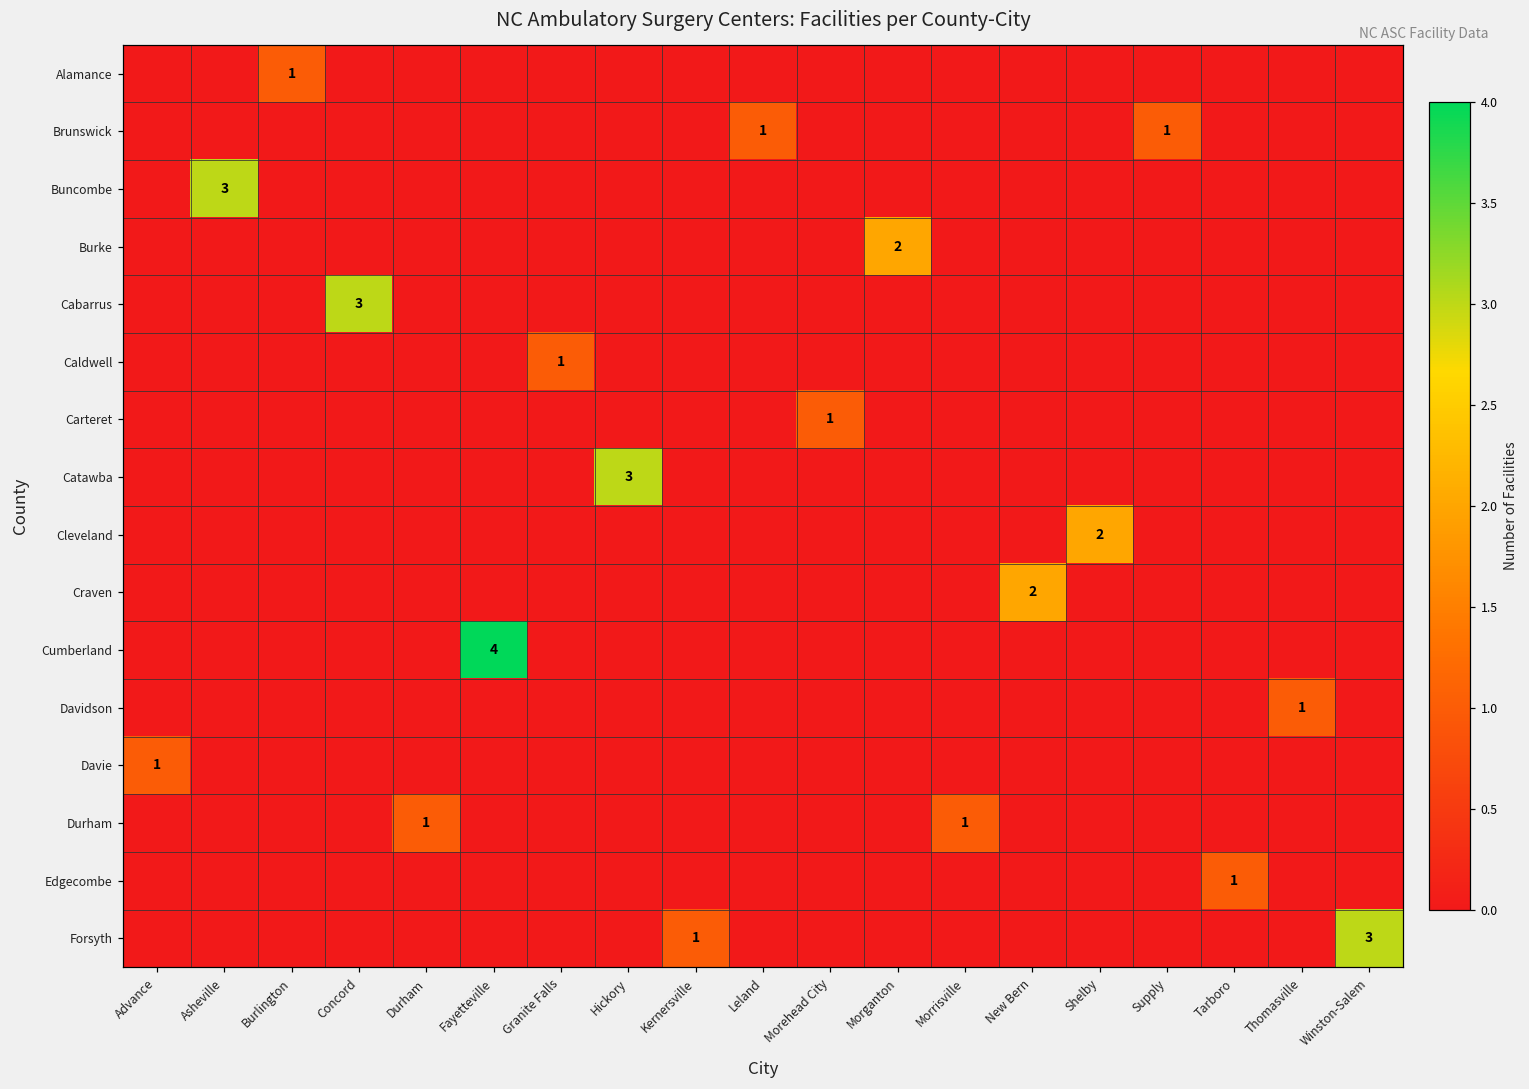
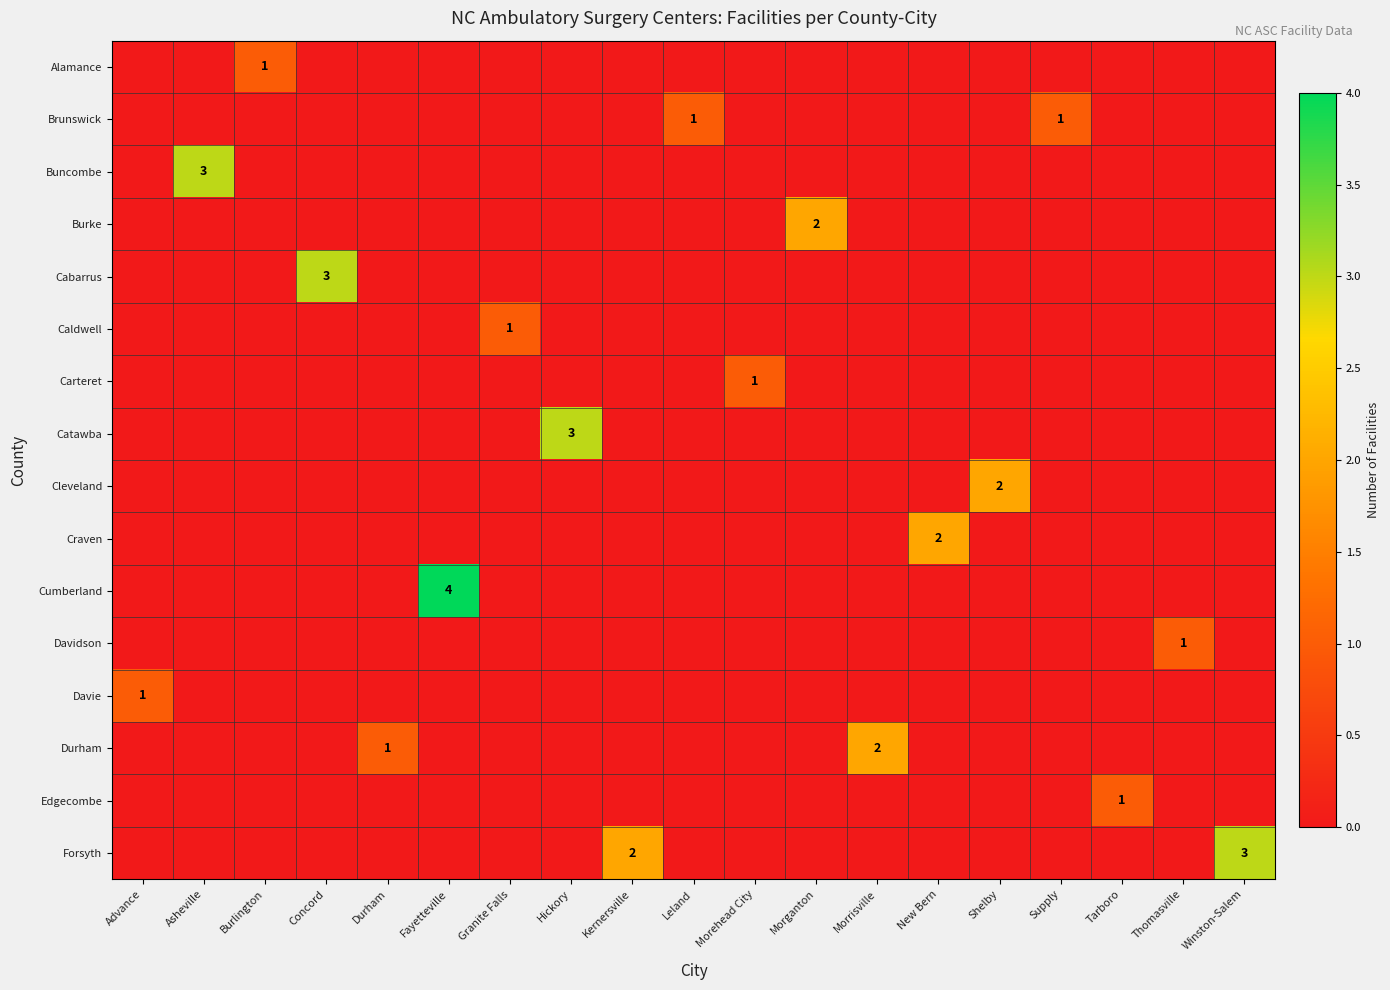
Durham, Morrisville: 1 -> 2
Forsyth, Kernersville: 1 -> 2
